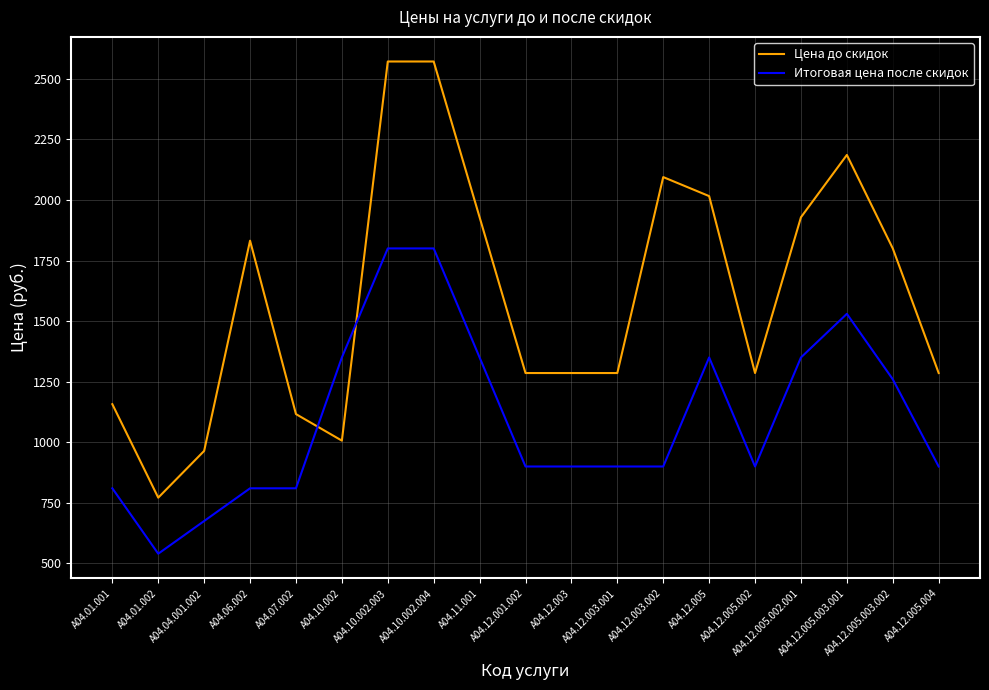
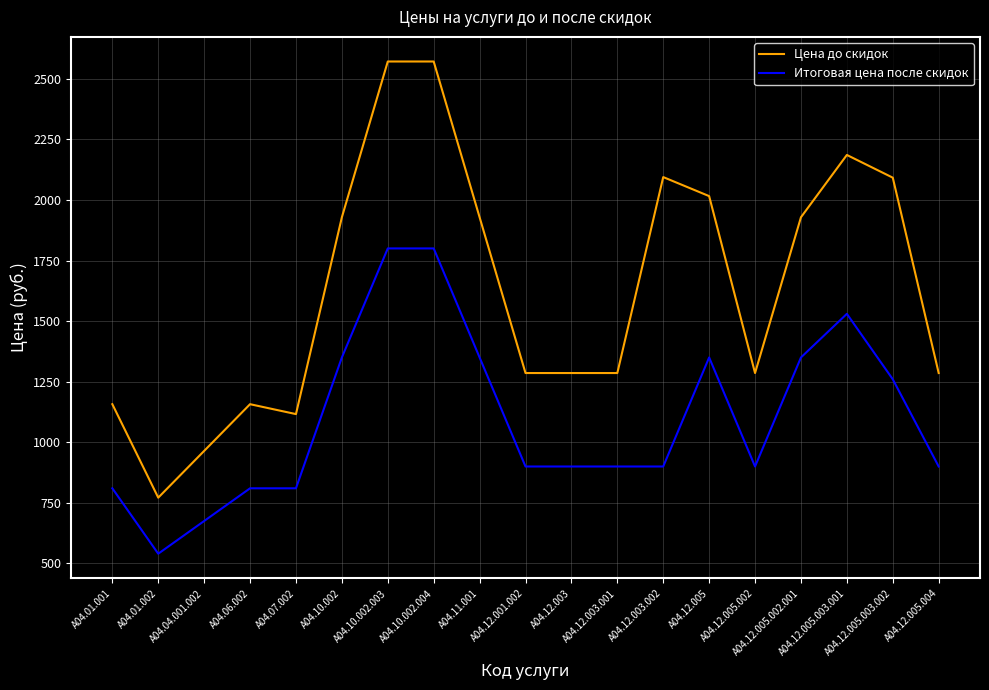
Цена до скидок, A04.06.002: 1830 -> 1160
Цена до скидок, A04.10.002: 1010 -> 1930
Цена до скидок, A04.12.005.003.002: 1800 -> 2090
